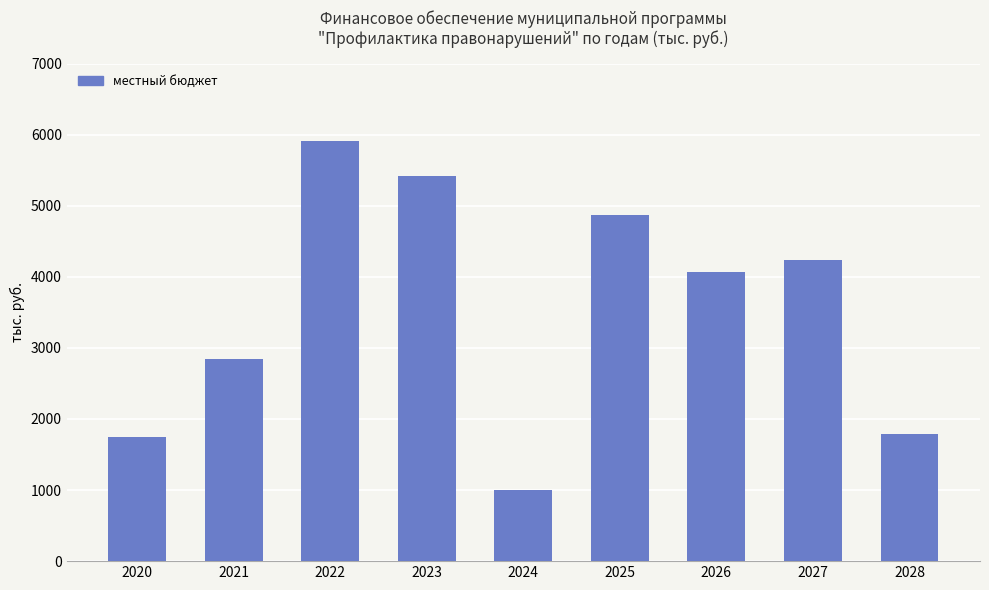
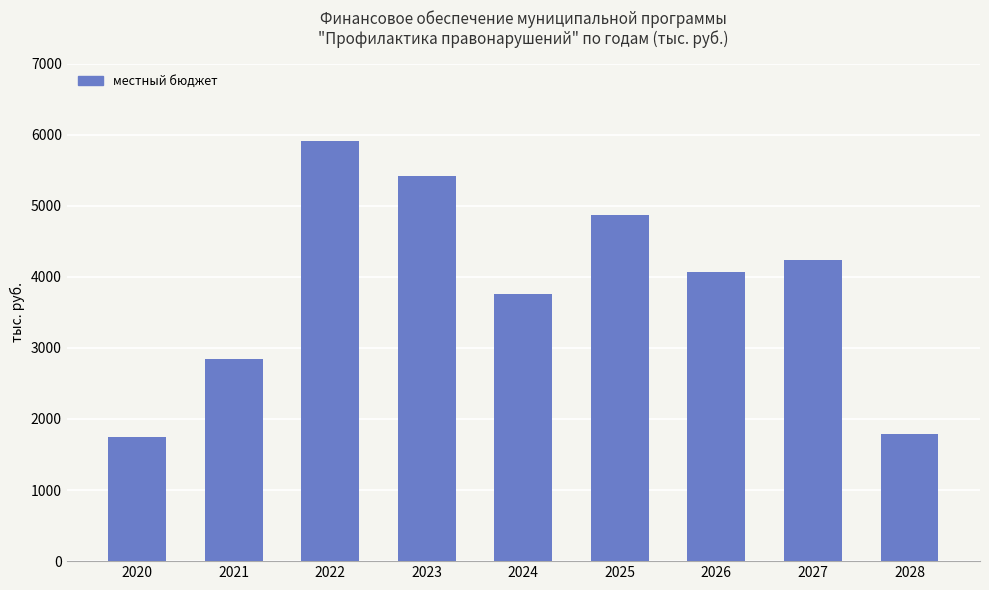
2024: 1000 -> 3800
